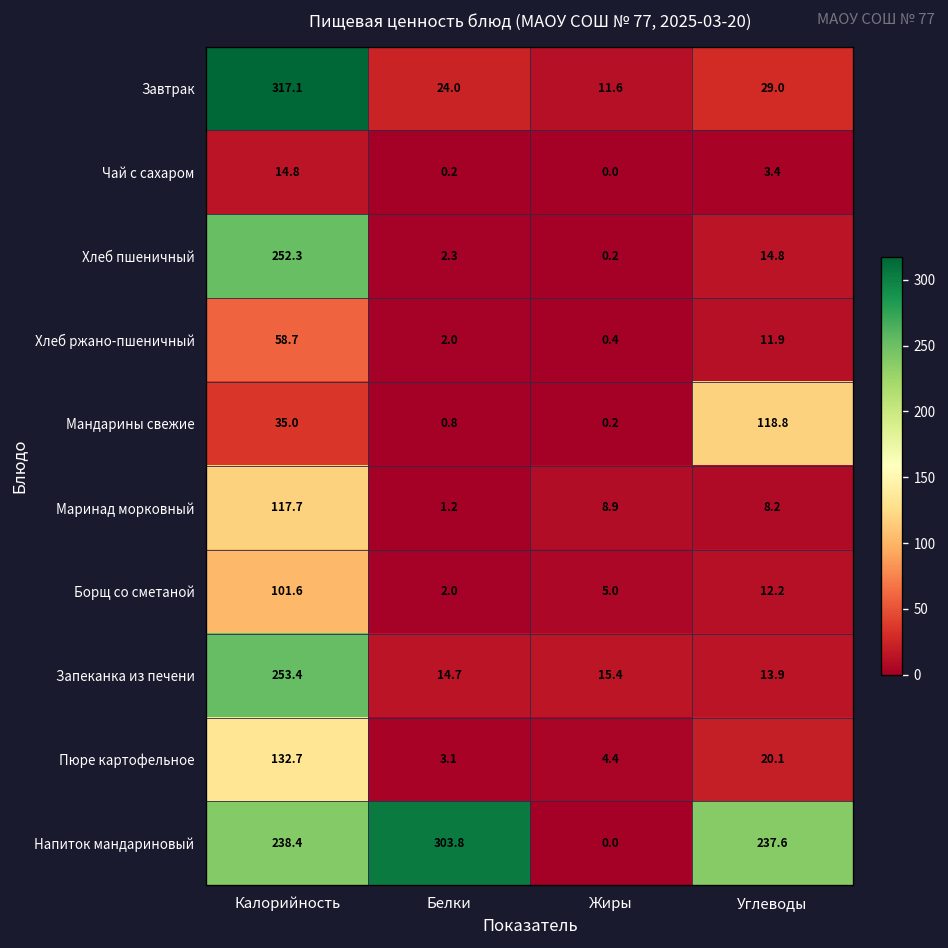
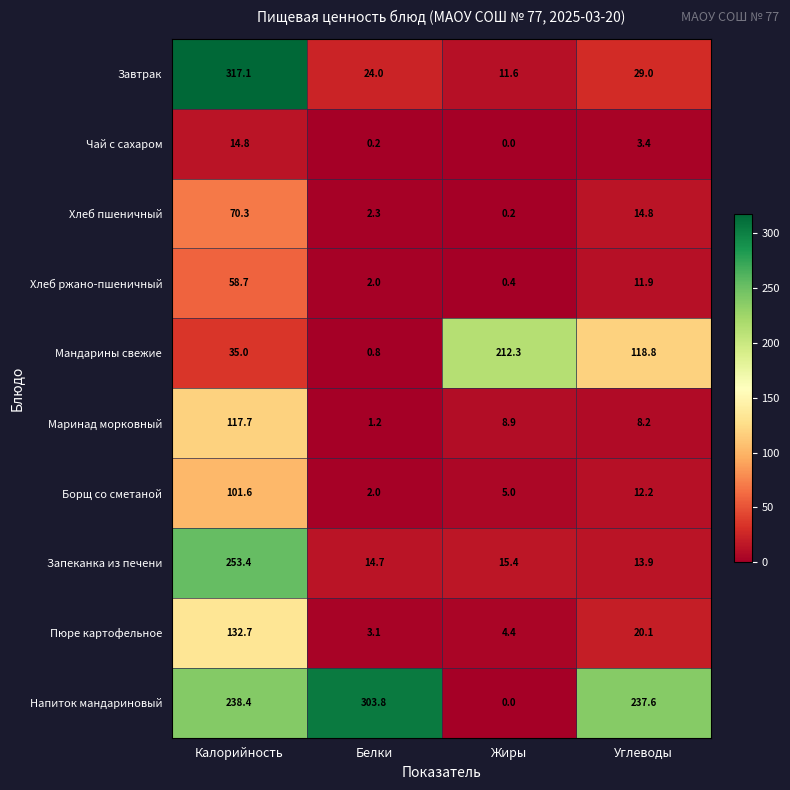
Хлеб пшеничный, Калорийность: 252.3 -> 70.3
Мандарины свежие, Жиры: 0.2 -> 212.3
